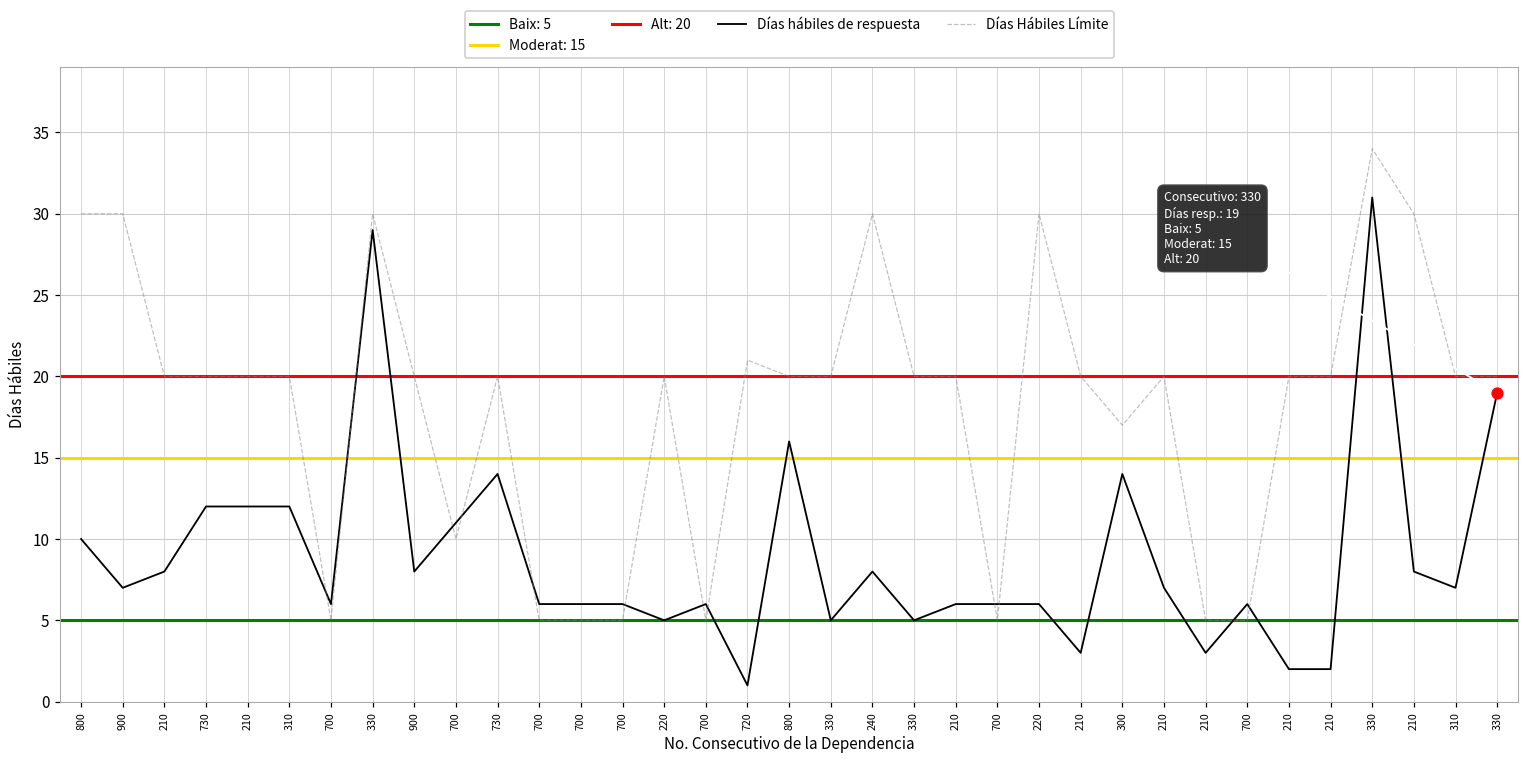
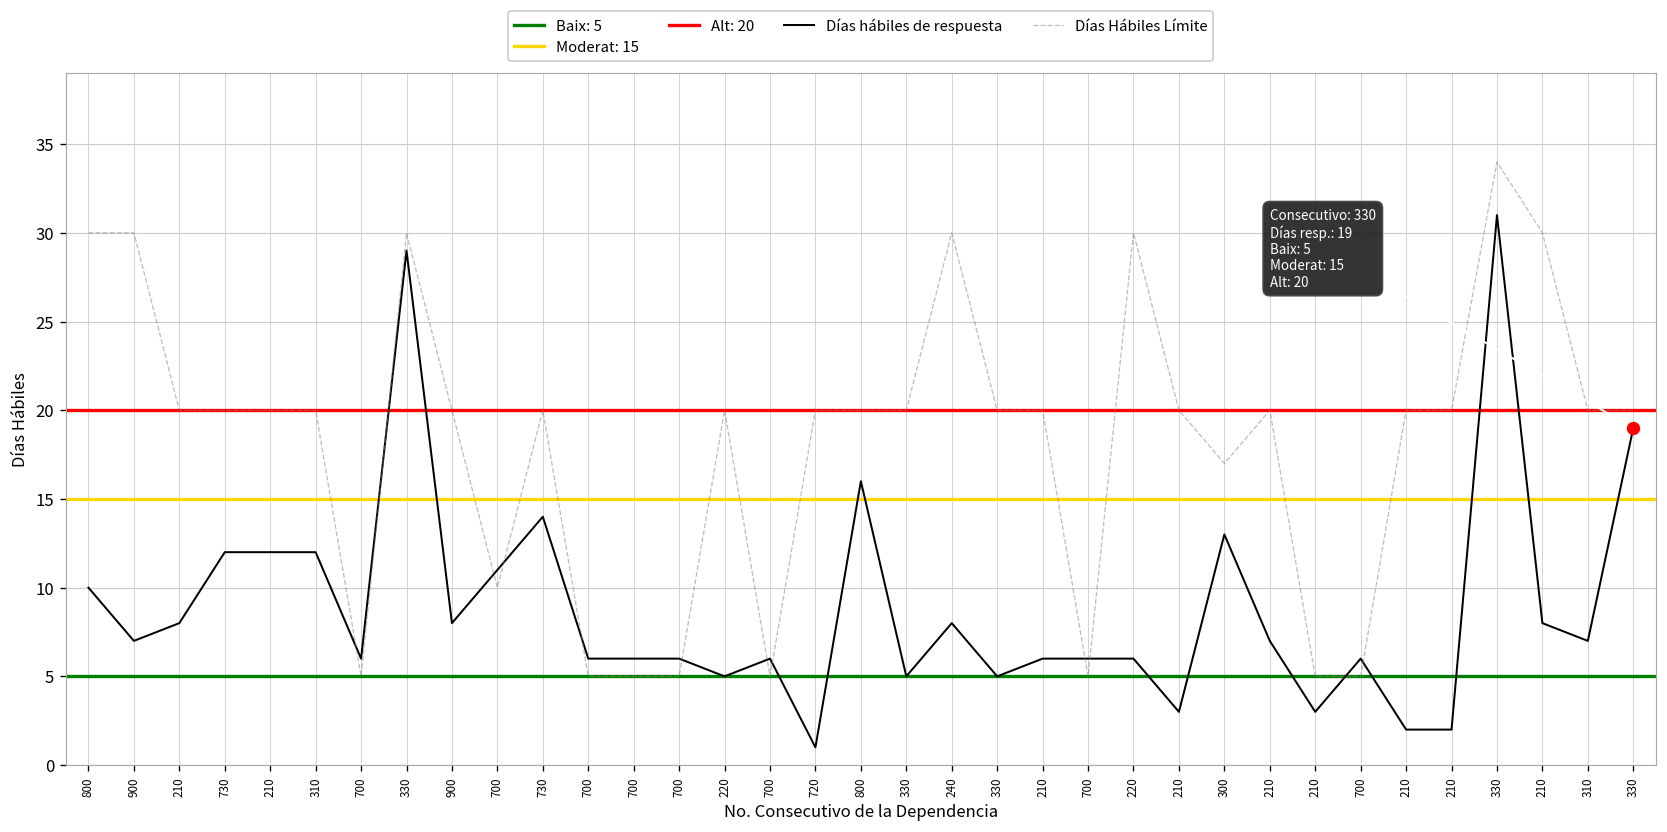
Días Hábiles Límite, 720: 21 -> 20
Días hábiles de respuesta, 300: 14 -> 13
